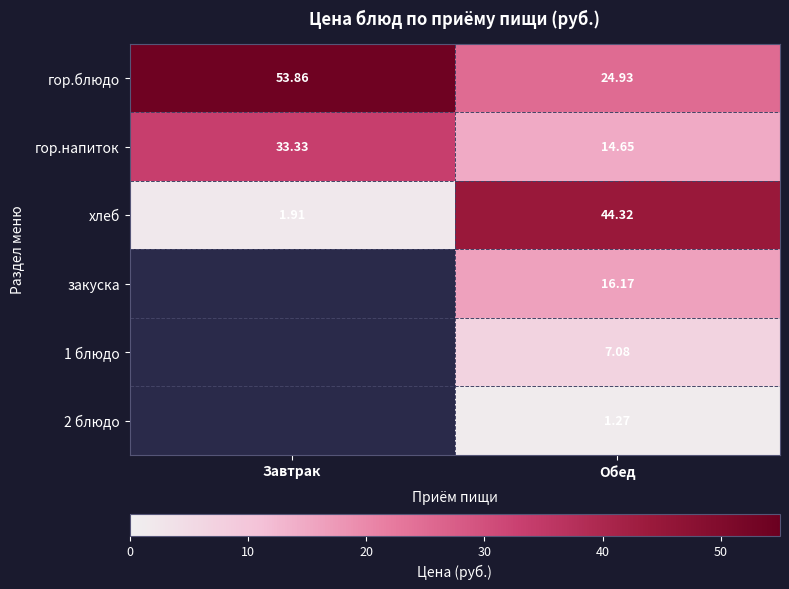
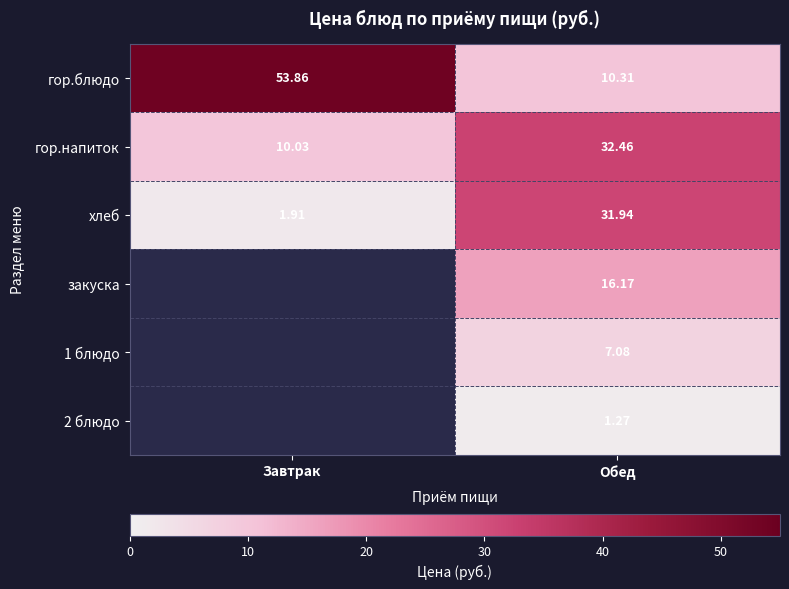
гор.блюдо, Обед: 24.93 -> 10.31
гор.напиток, Завтрак: 33.33 -> 10.03
гор.напиток, Обед: 14.65 -> 32.46
хлеб, Обед: 44.32 -> 31.94
